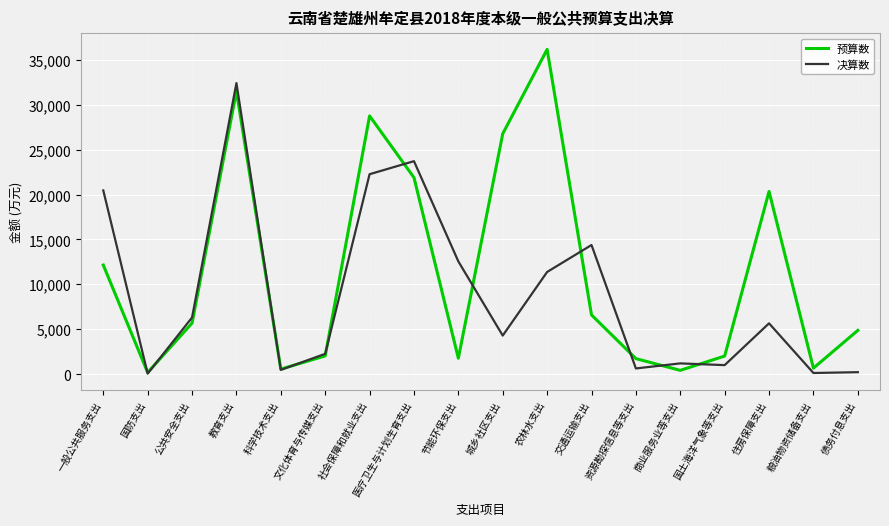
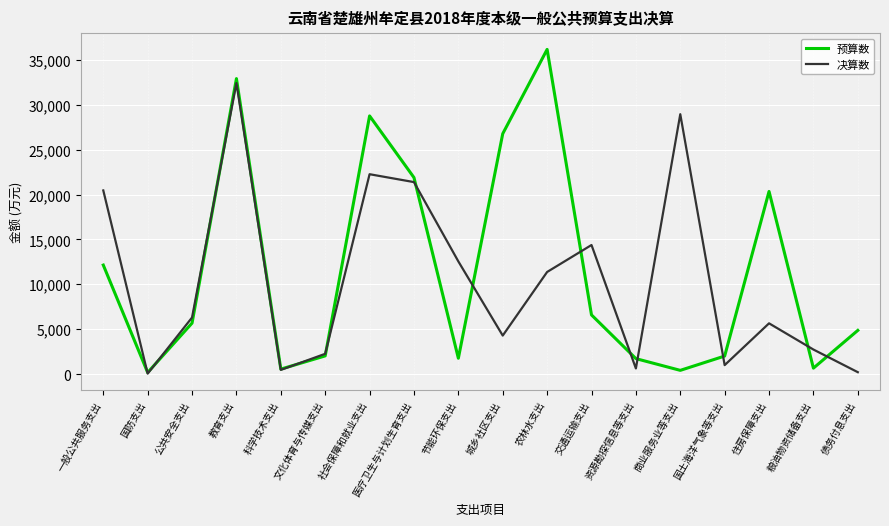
预算数, 教育支出: 32,000 -> 33,000
决算数, 医疗卫生与计划生育支出: 24,000 -> 21,000
决算数, 商业服务业等支出: 1,000 -> 29,000
决算数, 粮油物资储备支出: 0 -> 3,000
